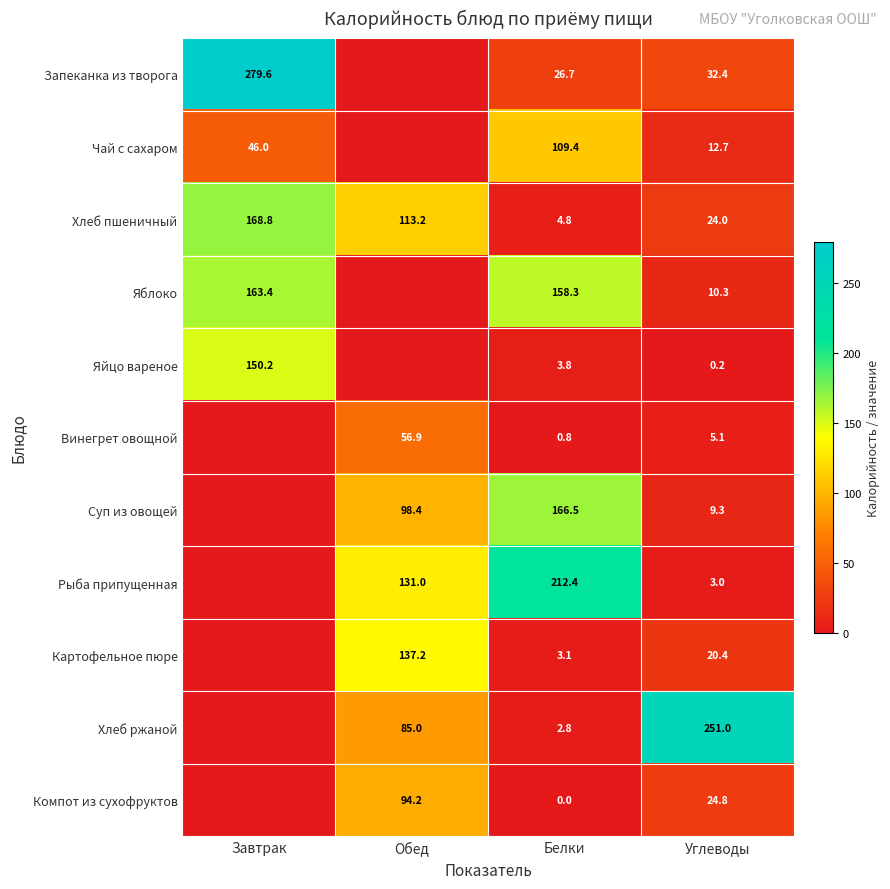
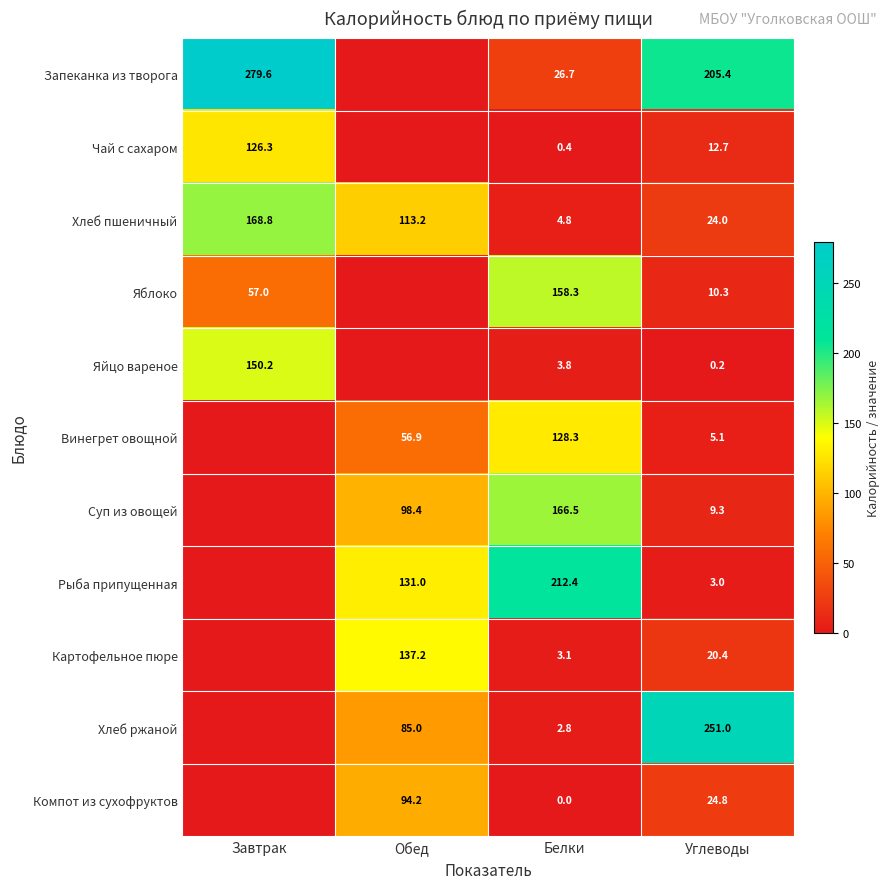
Запеканка из творога, Углеводы: 32.4 -> 205.4
Чай с сахаром, Завтрак: 46.0 -> 126.3
Чай с сахаром, Белки: 109.4 -> 0.4
Яблоко, Завтрак: 163.4 -> 57.0
Винегрет овощной, Белки: 0.8 -> 128.3
